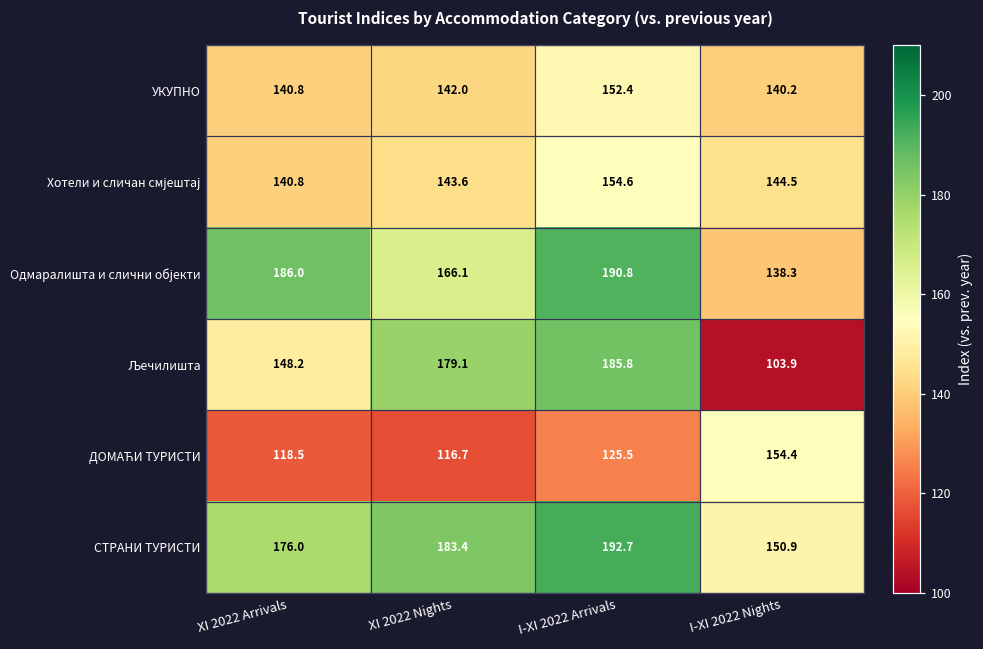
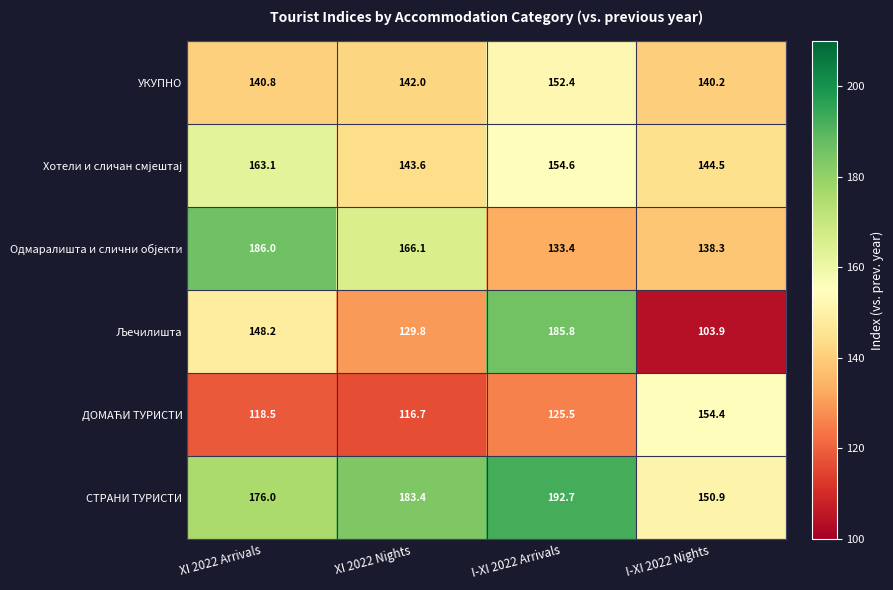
Хотели и сличан смјештај, XI 2022 Arrivals: 140.8 -> 163.1
Одмаралишта и слични објекти, I-XI 2022 Arrivals: 190.8 -> 133.4
Љечилишта, XI 2022 Nights: 179.1 -> 129.8
